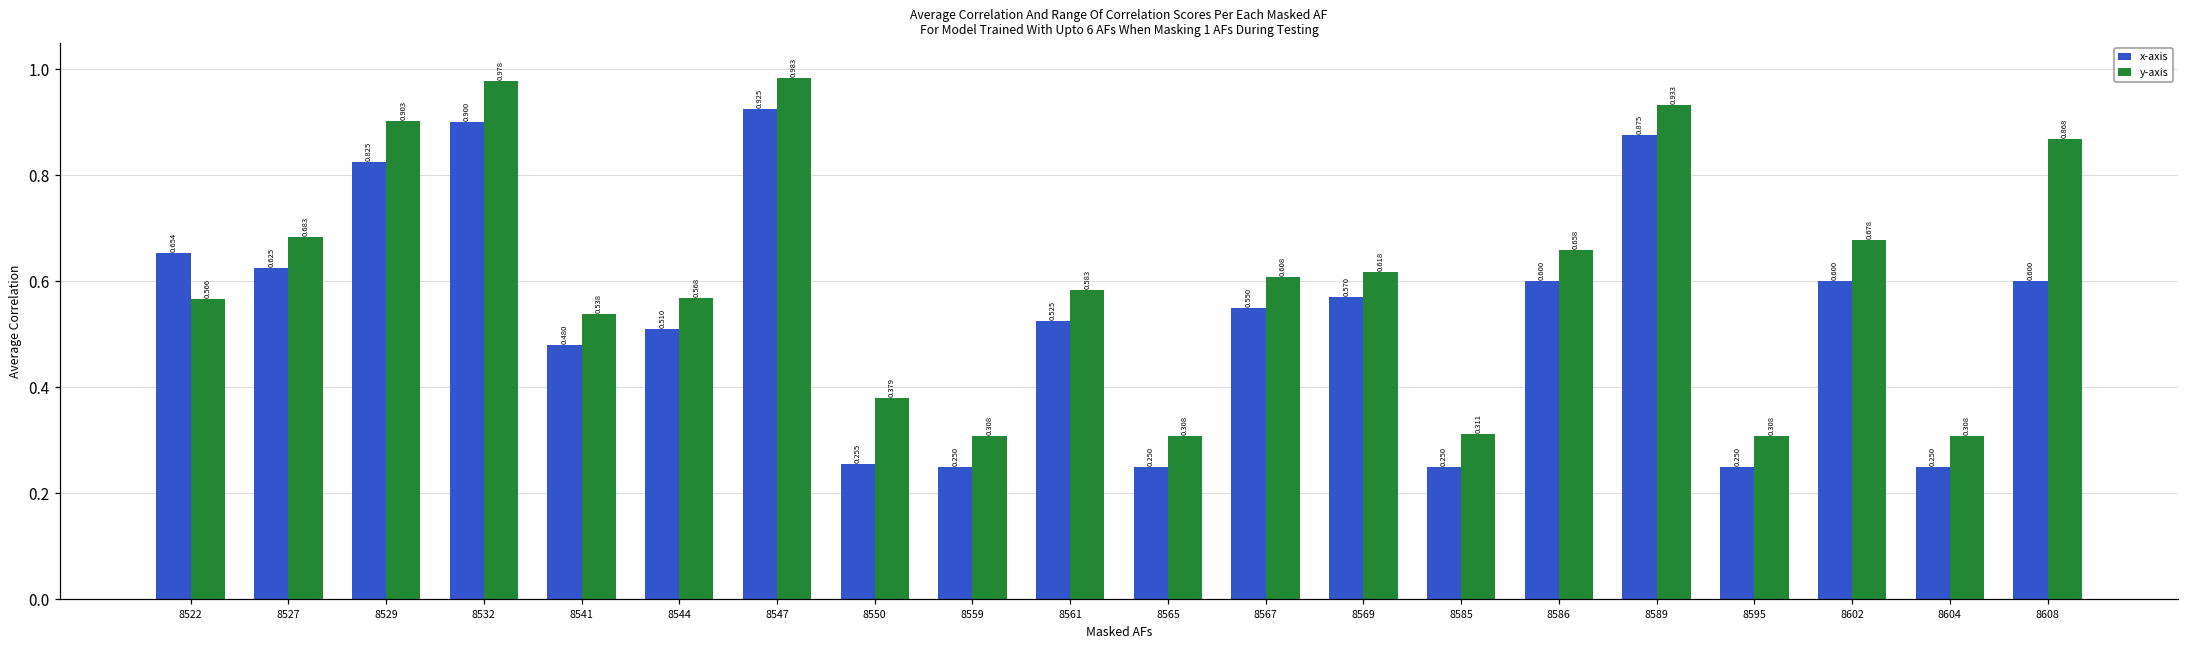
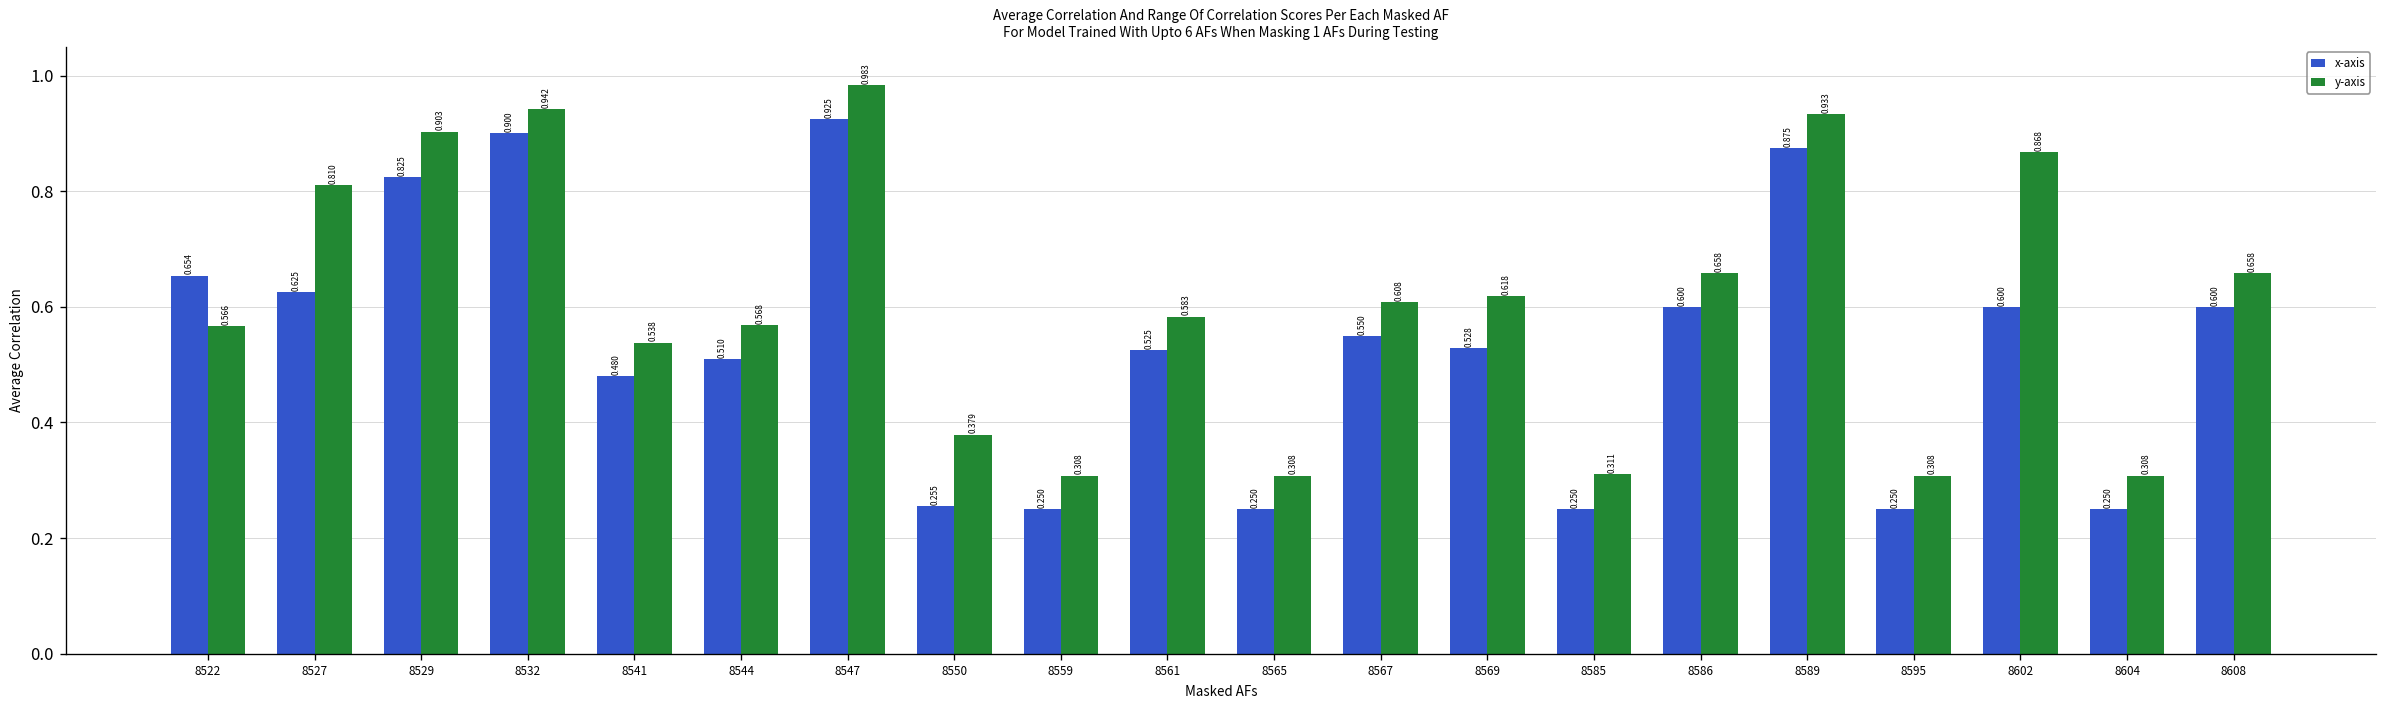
y-axis, 8527: 0.683 -> 0.810
y-axis, 8532: 0.978 -> 0.942
x-axis, 8569: 0.570 -> 0.528
y-axis, 8602: 0.678 -> 0.868
y-axis, 8608: 0.868 -> 0.658
